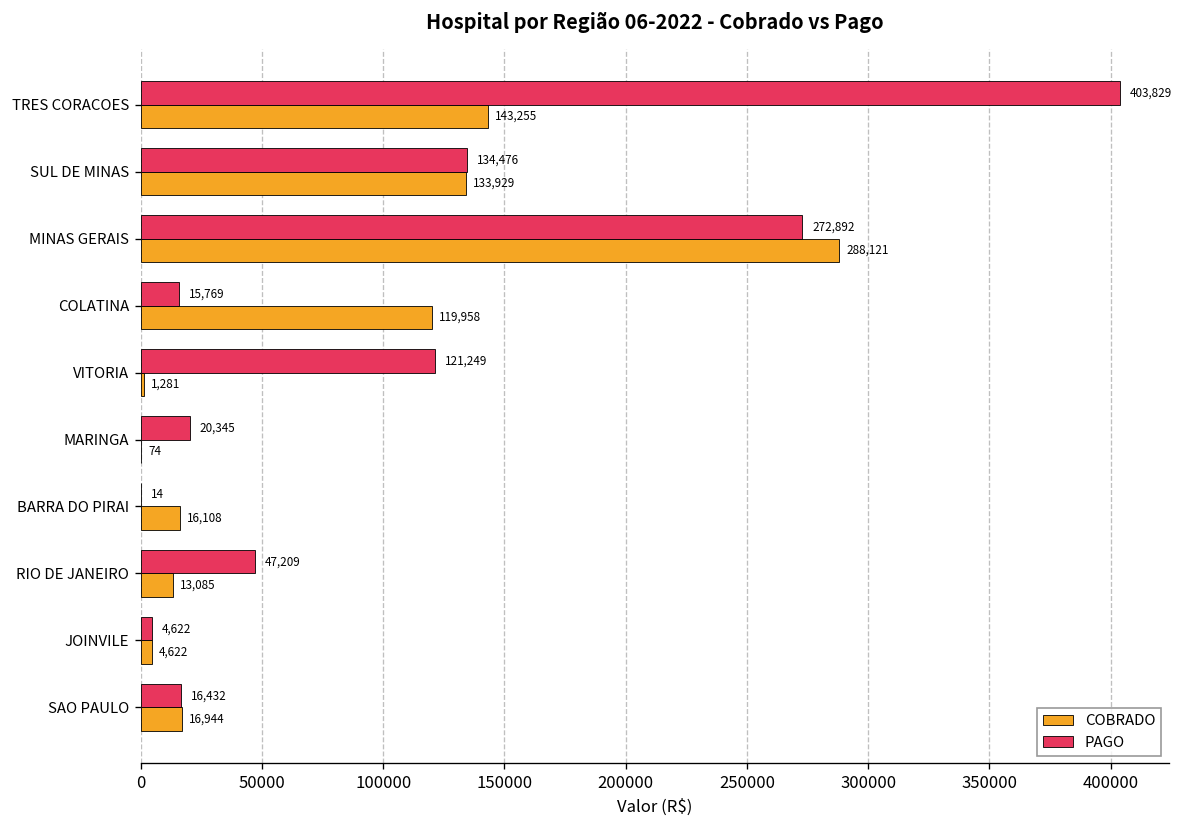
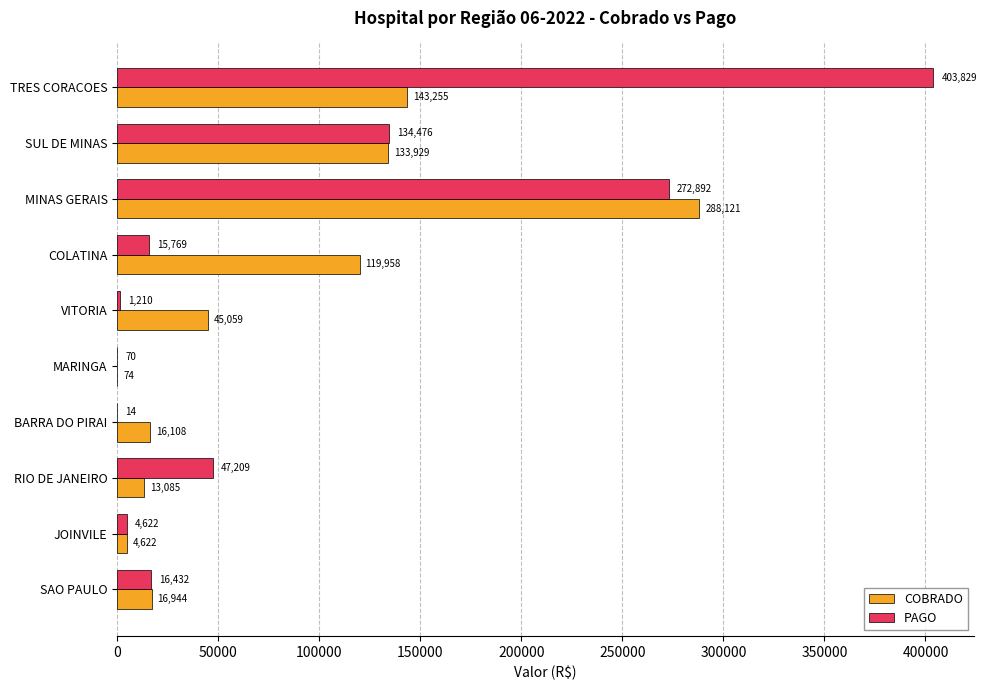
PAGO, VITORIA: 121,249 -> 1,210
COBRADO, VITORIA: 1,281 -> 45,059
PAGO, MARINGA: 20,345 -> 70
